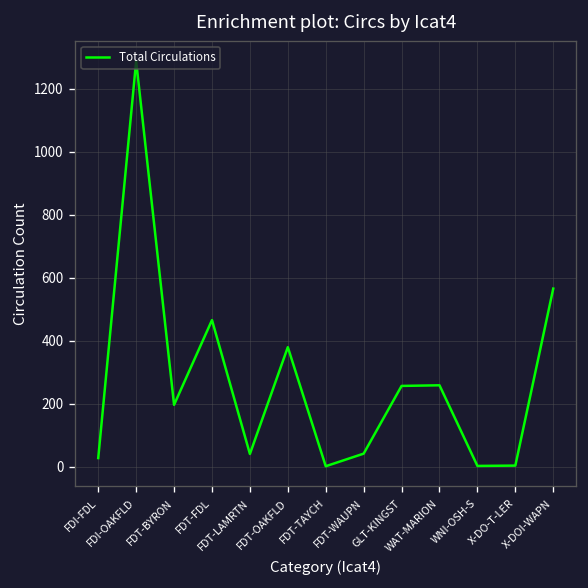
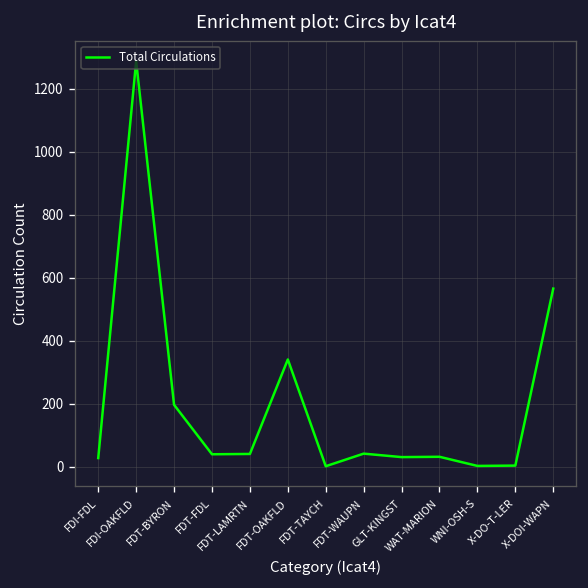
FDT-FDL: 470 -> 40
FDT-OAKFLD: 380 -> 340
GLT-KINGST: 260 -> 30
WAT-MARION: 260 -> 30
